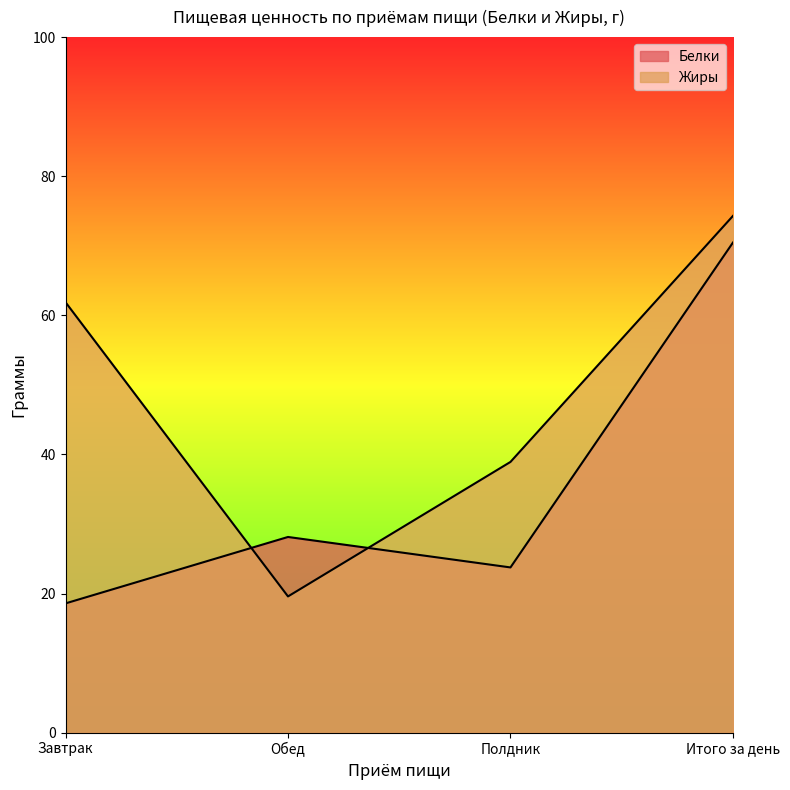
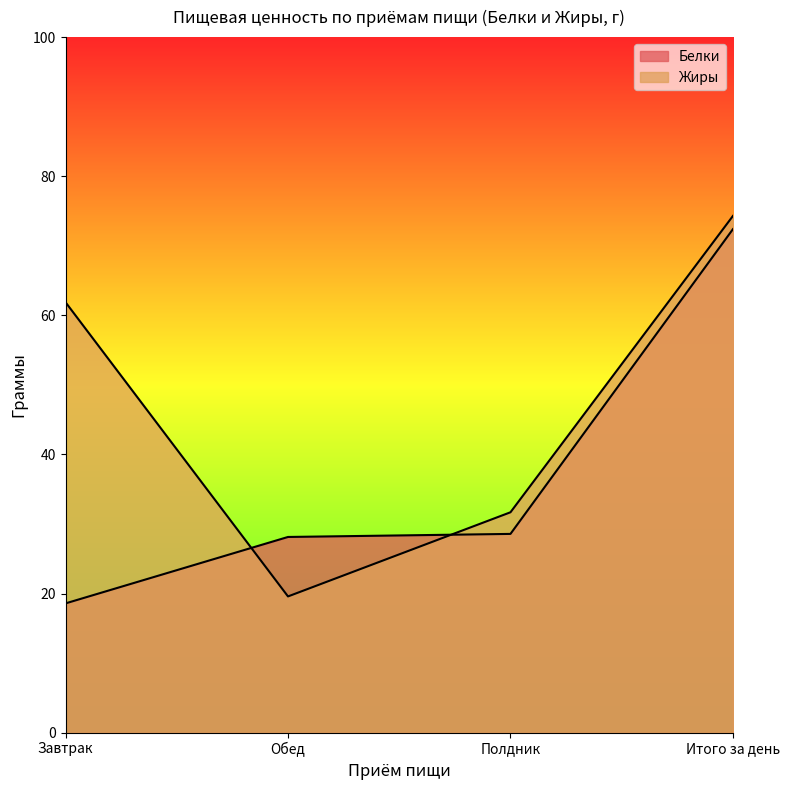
Белки, Полдник: 24 -> 29
Жиры, Полдник: 39 -> 32
Белки, Итого за день: 70 -> 72
